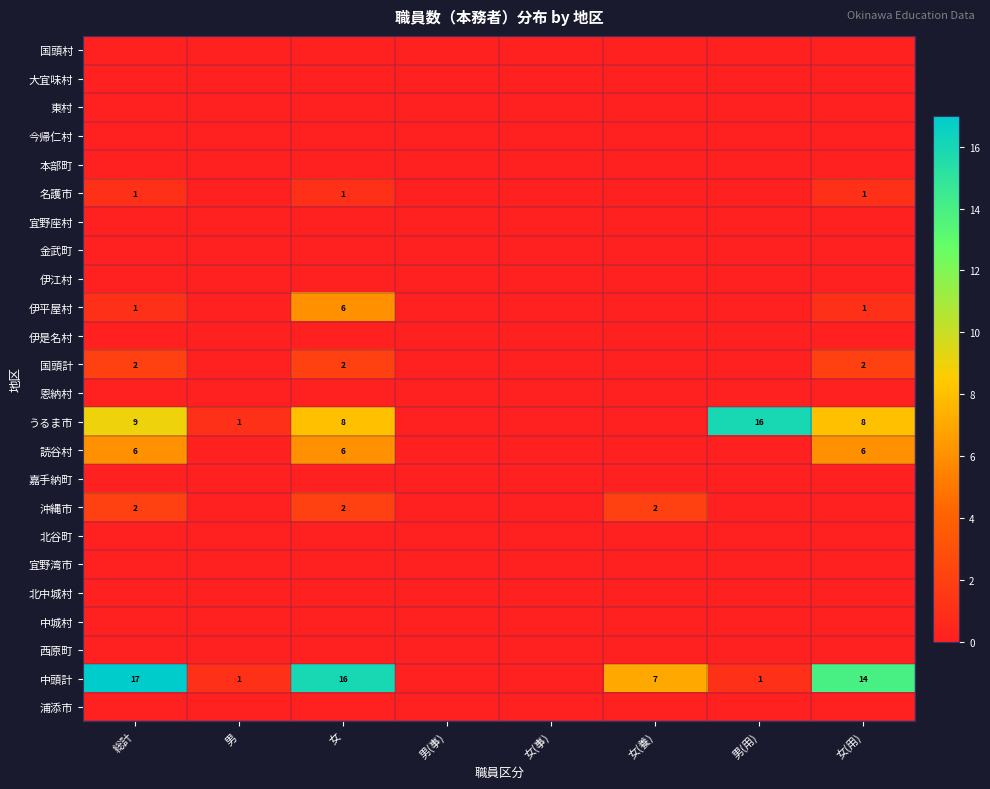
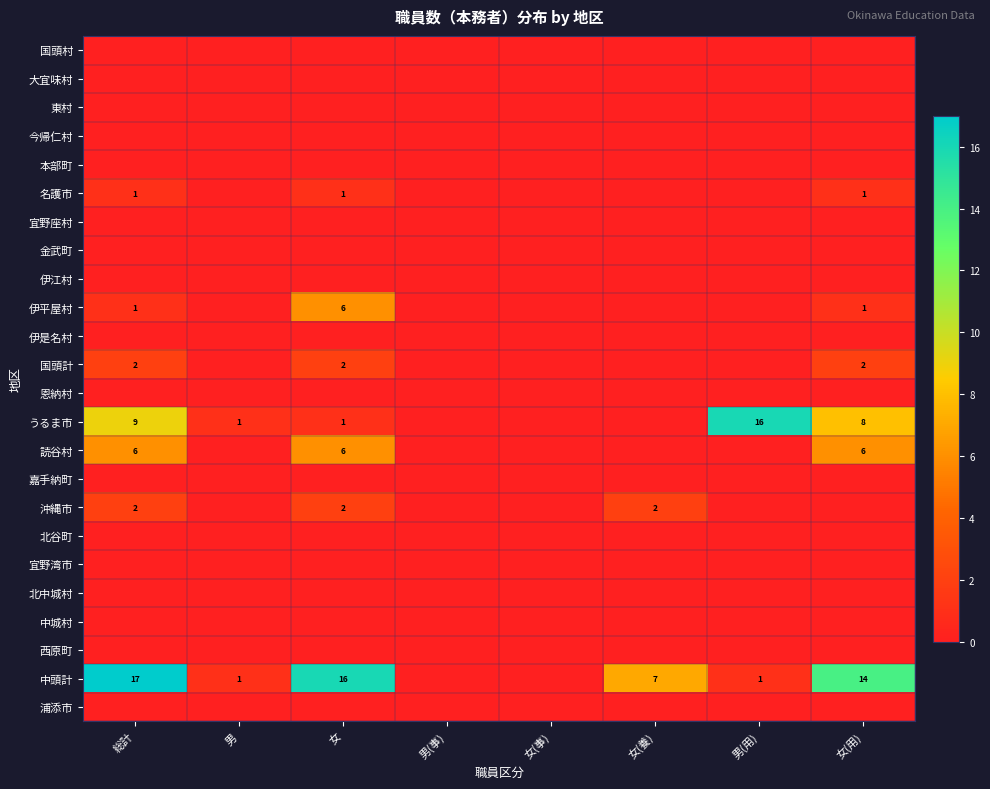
うるま市, 女: 8 -> 1
